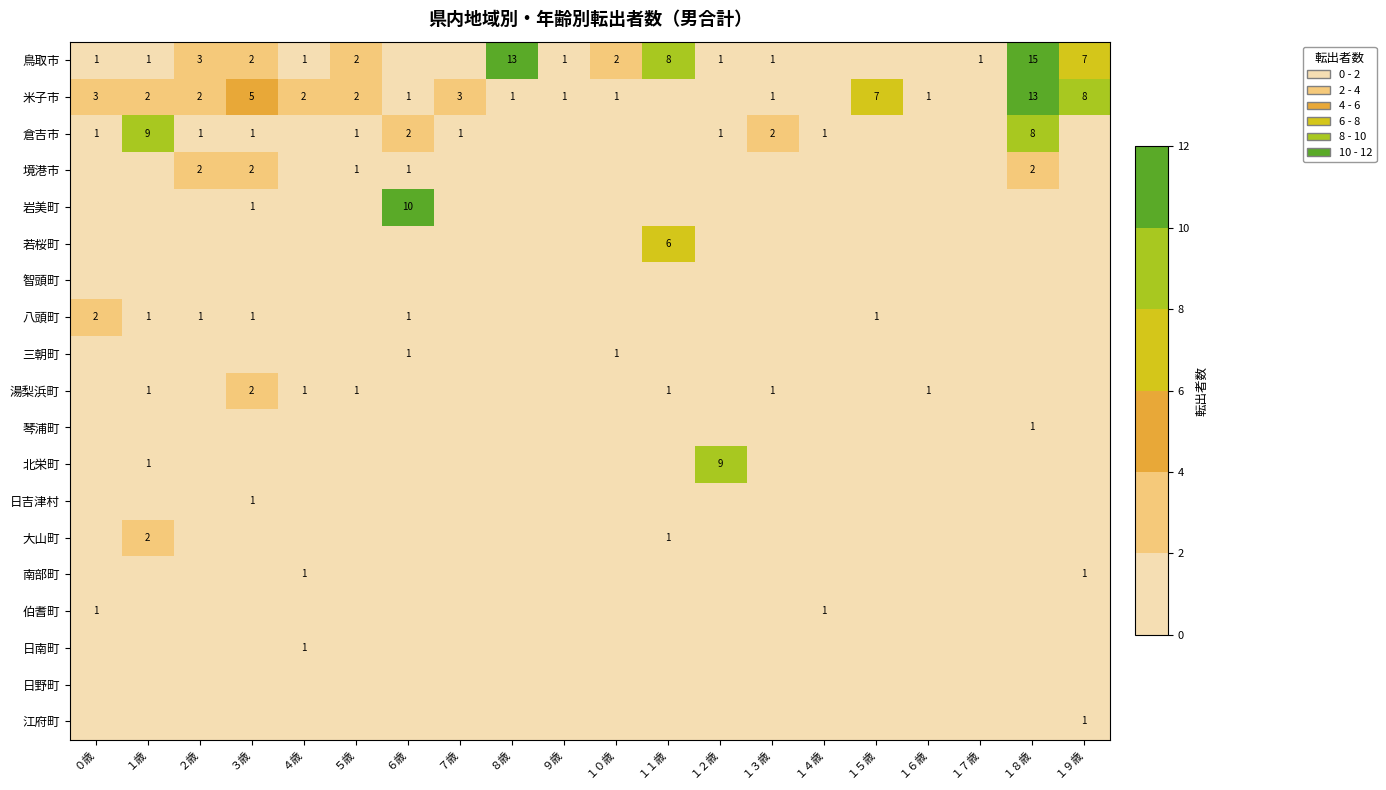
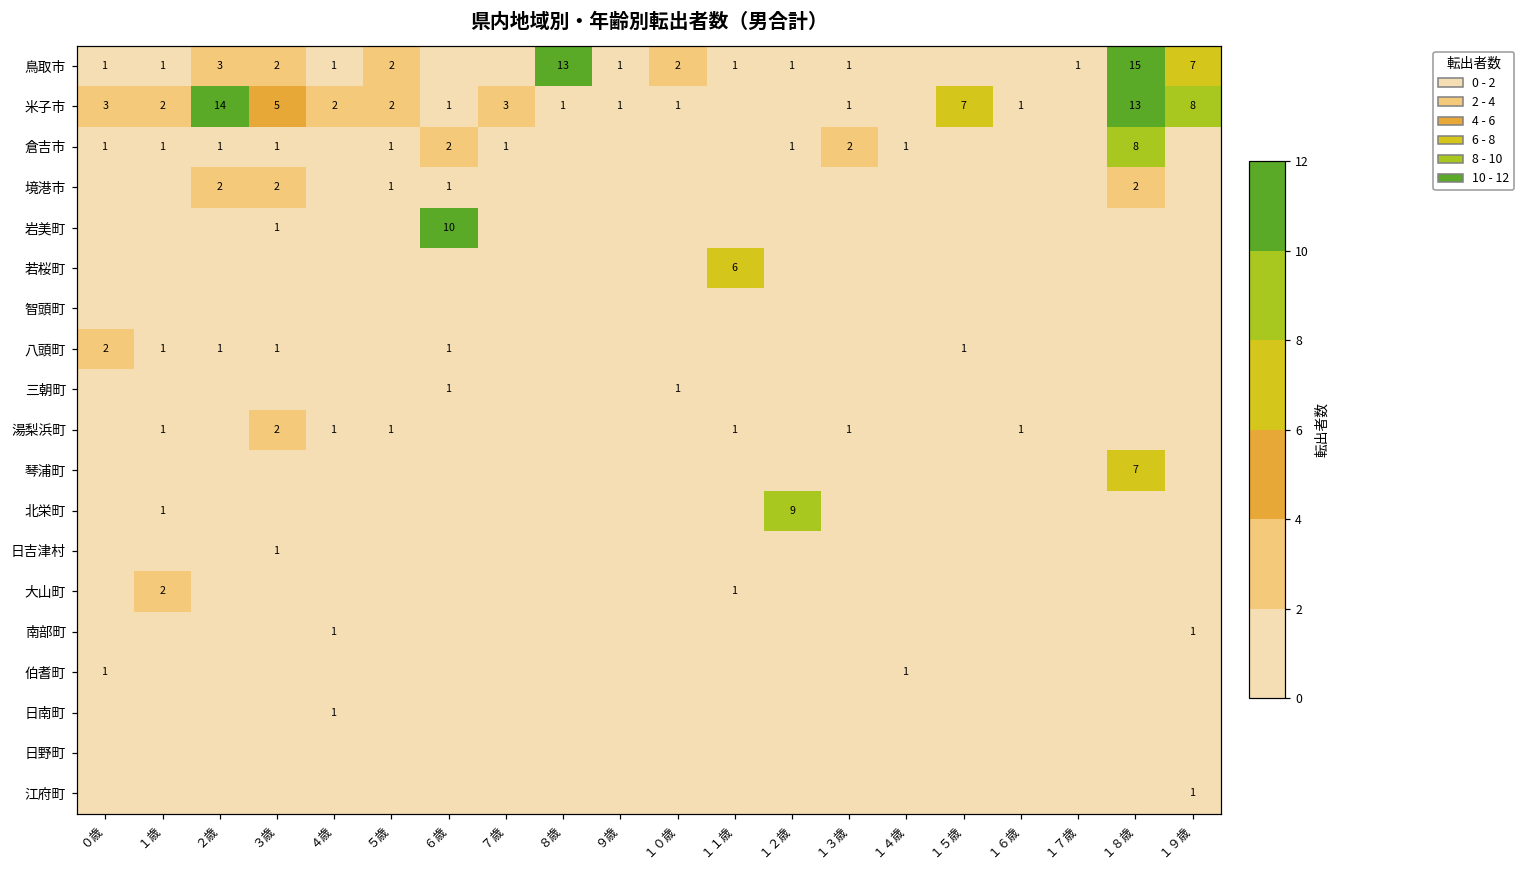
鳥取市, １１歳: 8 -> 1
米子市, ２歳: 2 -> 14
倉吉市, １歳: 9 -> 1
琴浦町, １８歳: 1 -> 7
